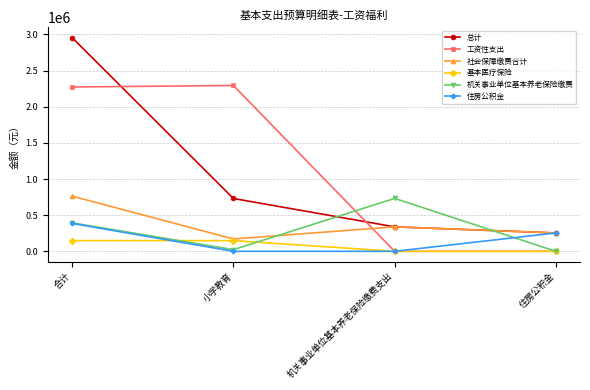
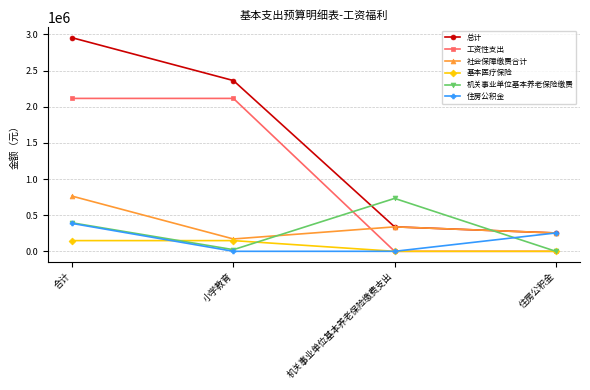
工资性支出, 合计: 2300000 -> 2100000
总计, 小学教育: 700000 -> 2400000
工资性支出, 小学教育: 2300000 -> 2100000
